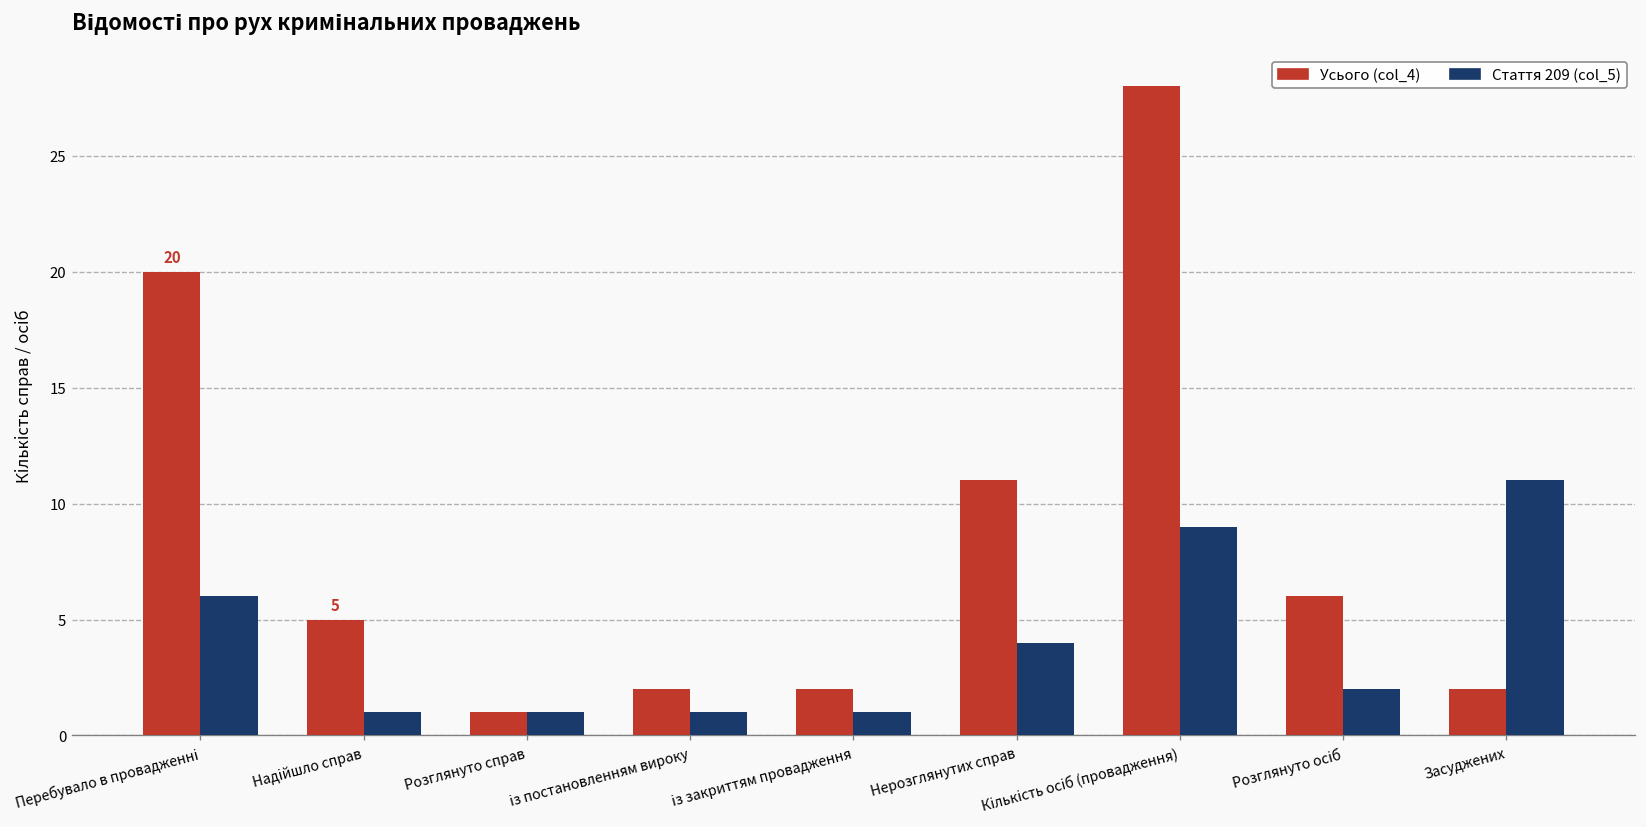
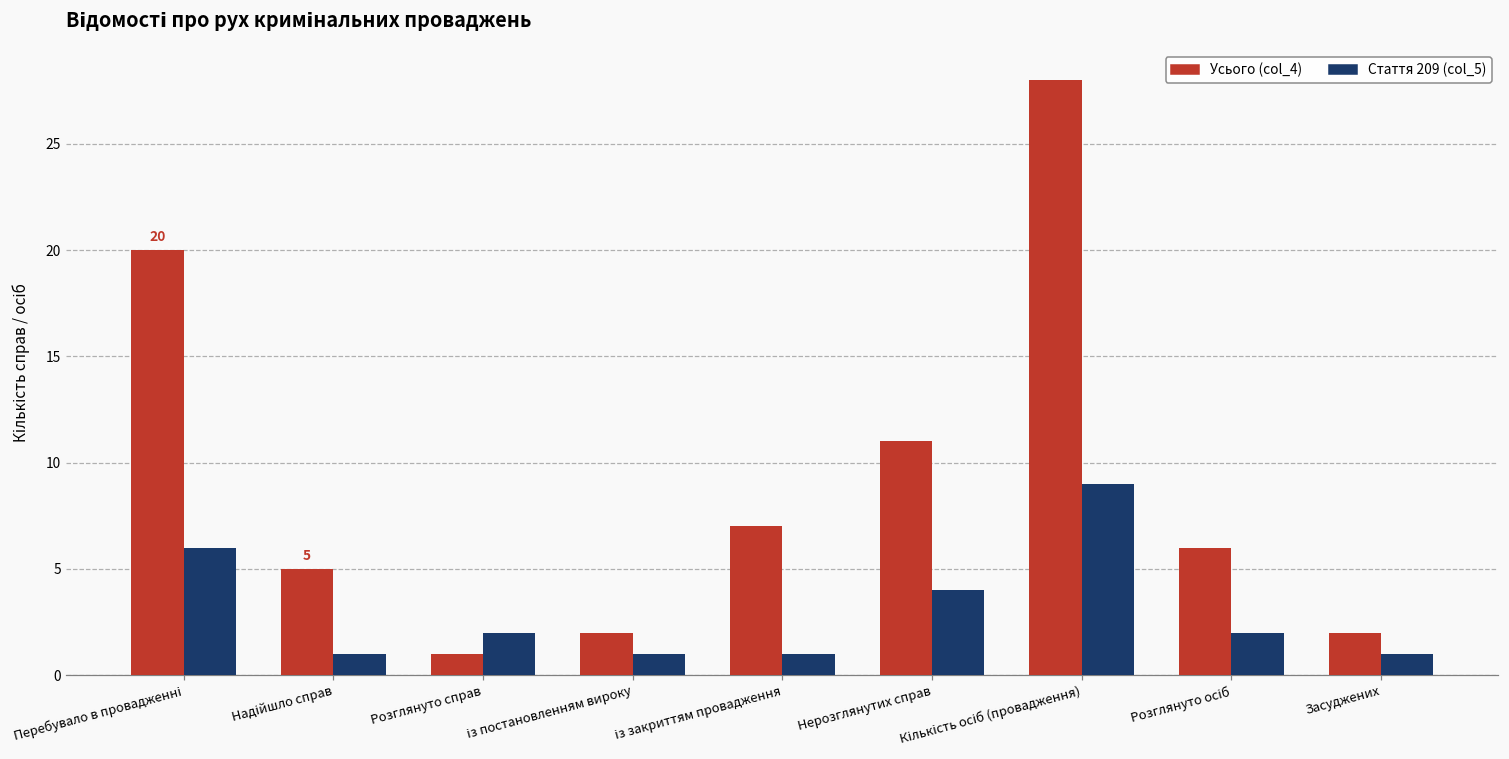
Стаття 209 (col_5), Розглянуто справ: 1 -> 2
Усього (col_4), із закриттям провадження: 2 -> 7
Стаття 209 (col_5), Засуджених: 11 -> 1
